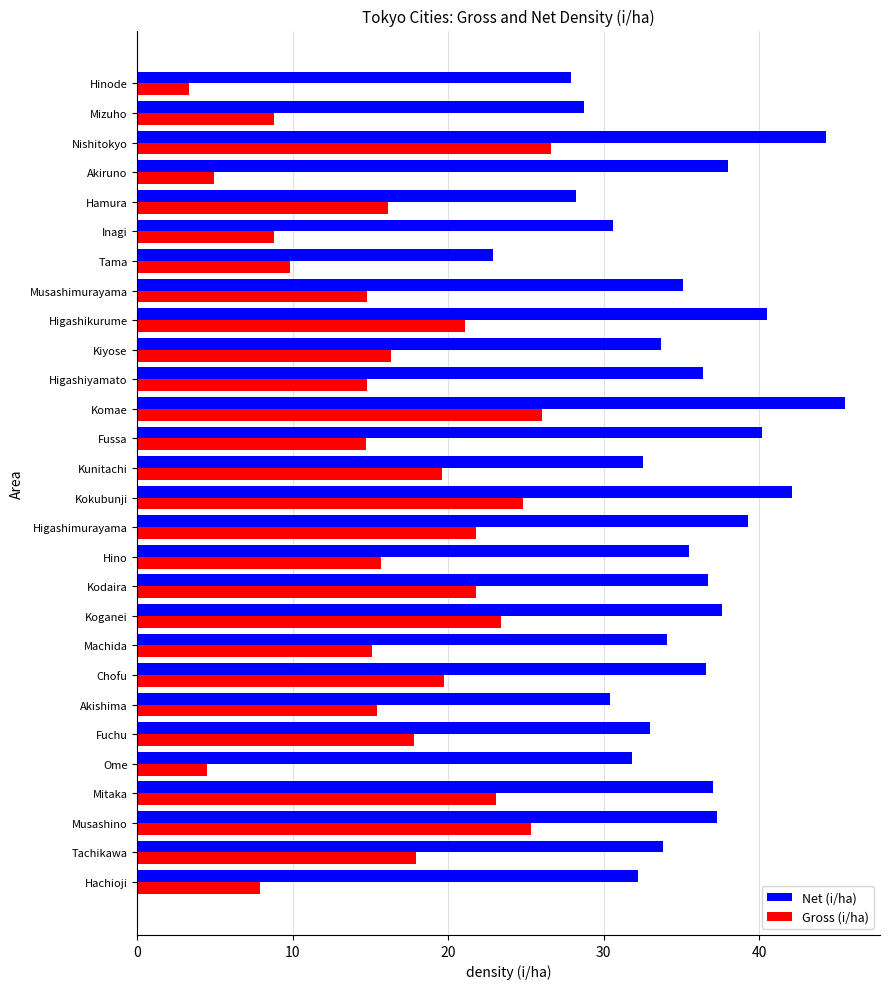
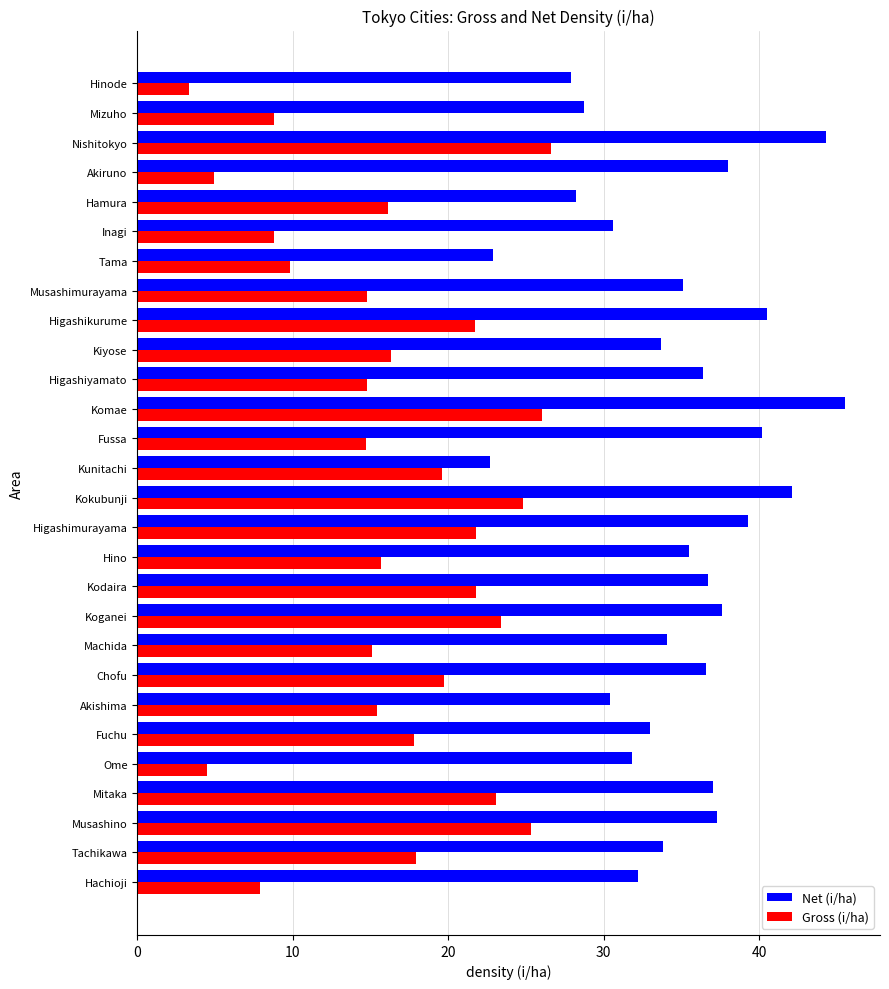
Gross (i/ha), Higashikurume: 21.1 -> 21.7
Net (i/ha), Kunitachi: 32.5 -> 22.7
